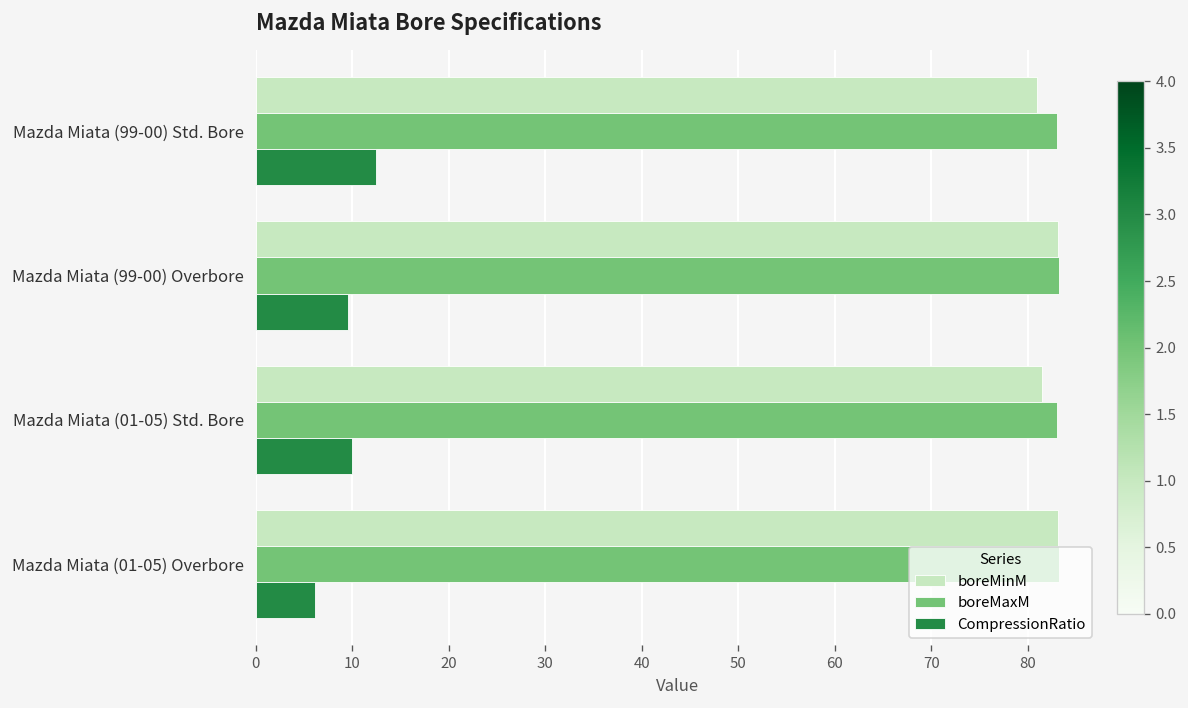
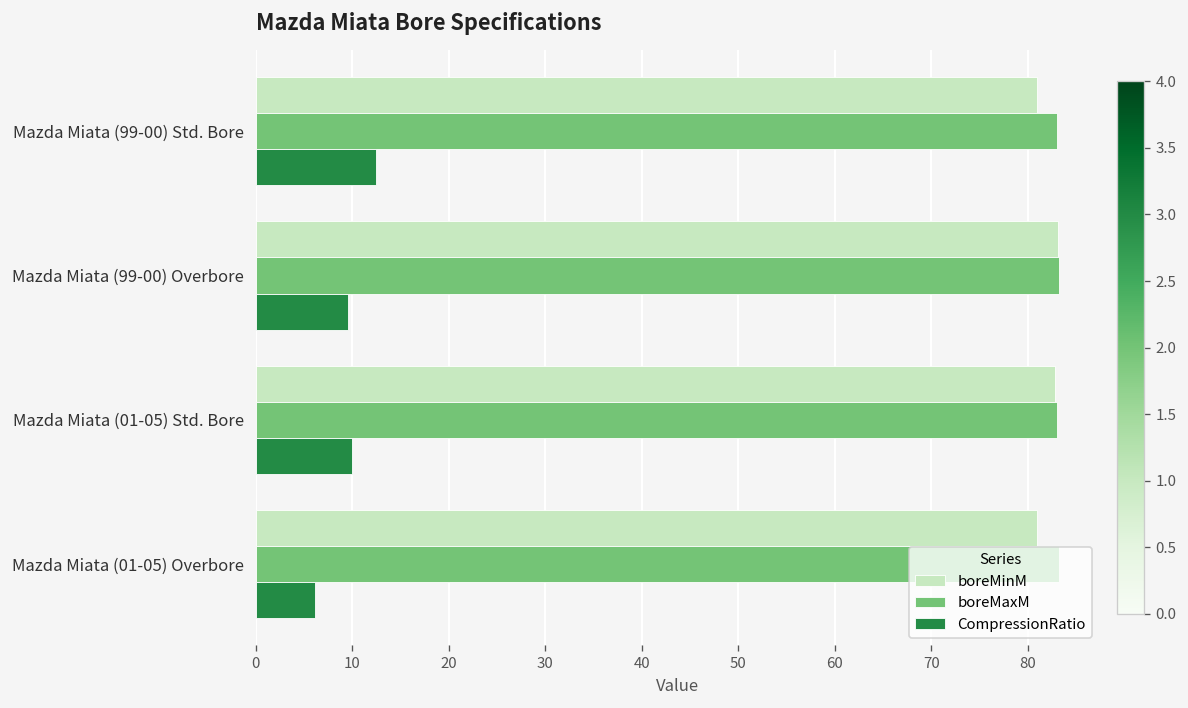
boreMinM, Mazda Miata (01-05) Std. Bore: 81 -> 83
boreMinM, Mazda Miata (01-05) Overbore: 83 -> 81
